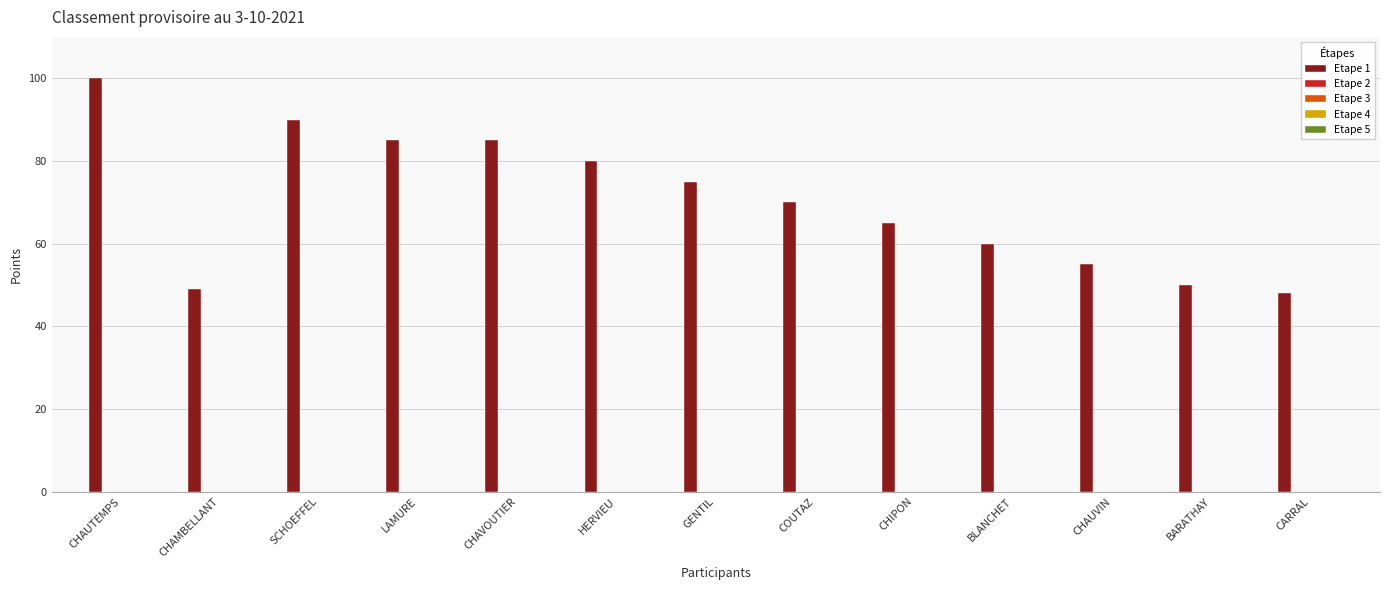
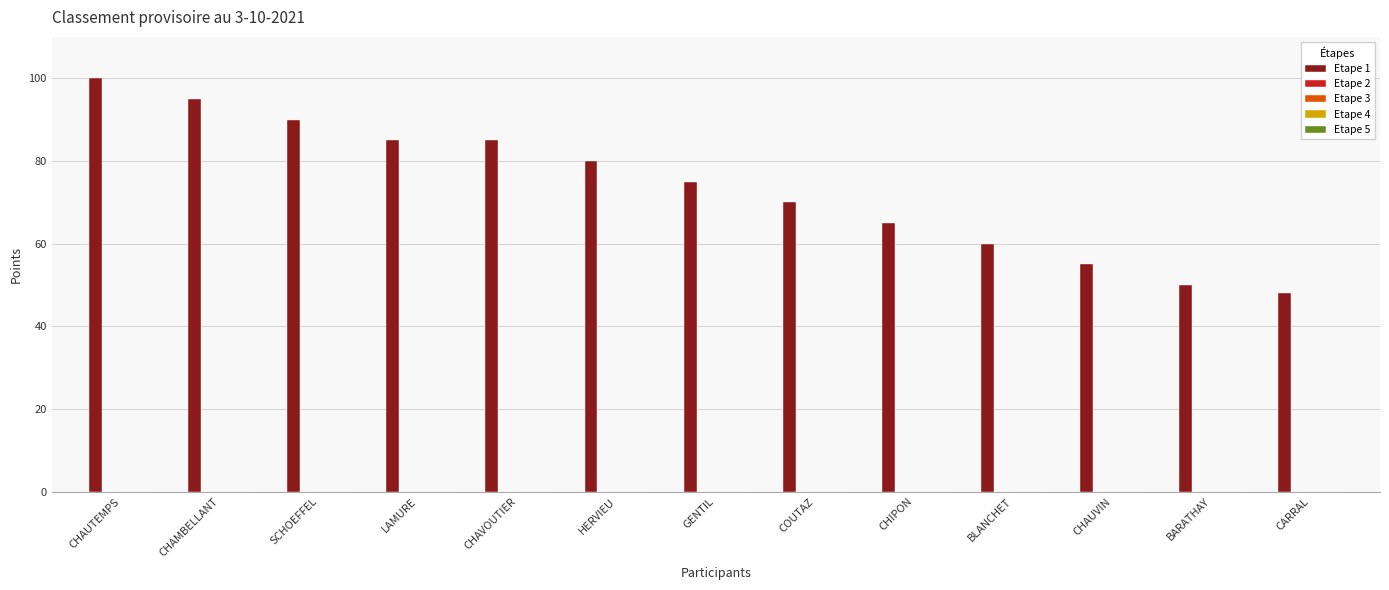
Etape 1, CHAMBELLANT: 49 -> 95
